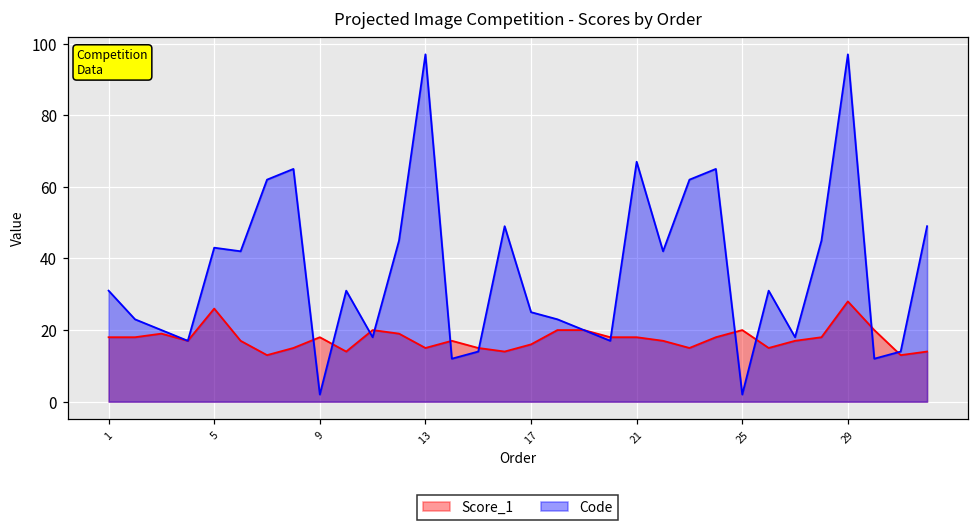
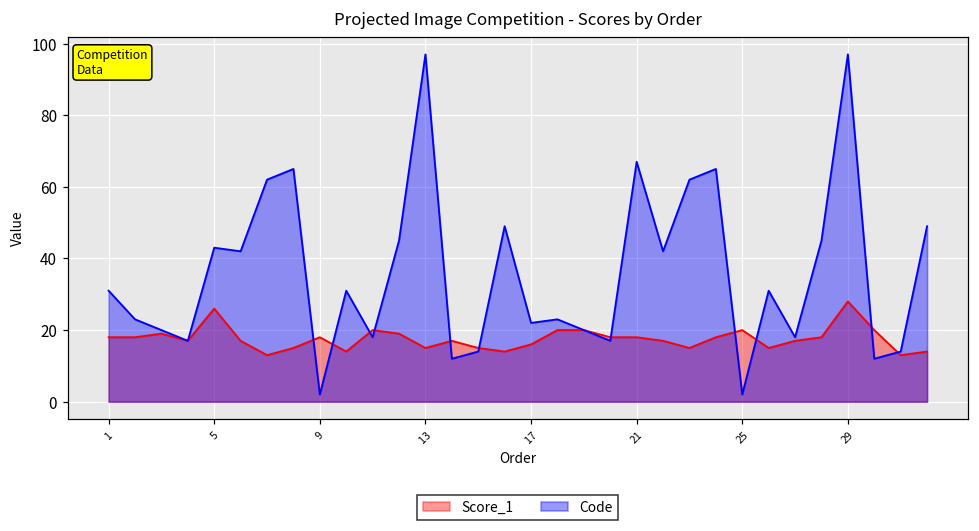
Code, 17: 25 -> 22
